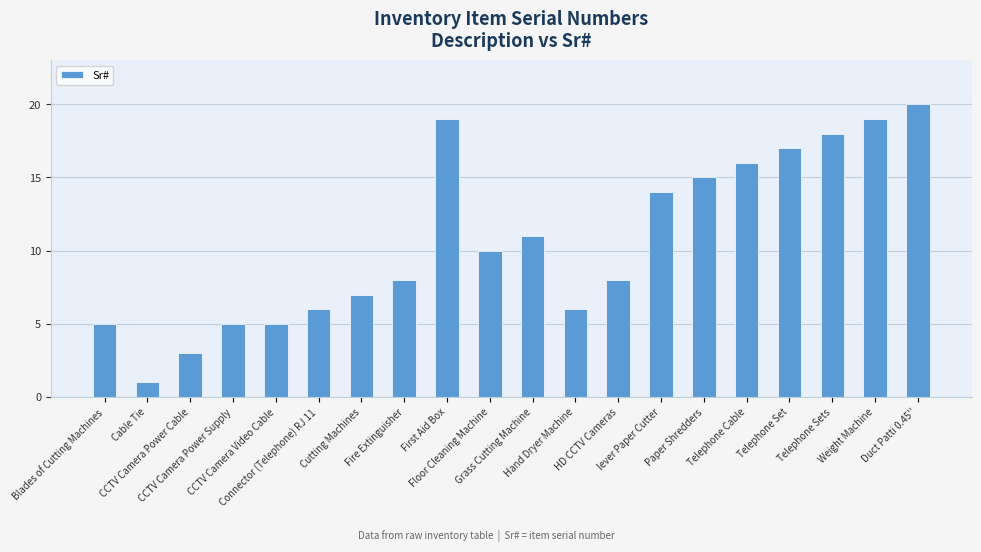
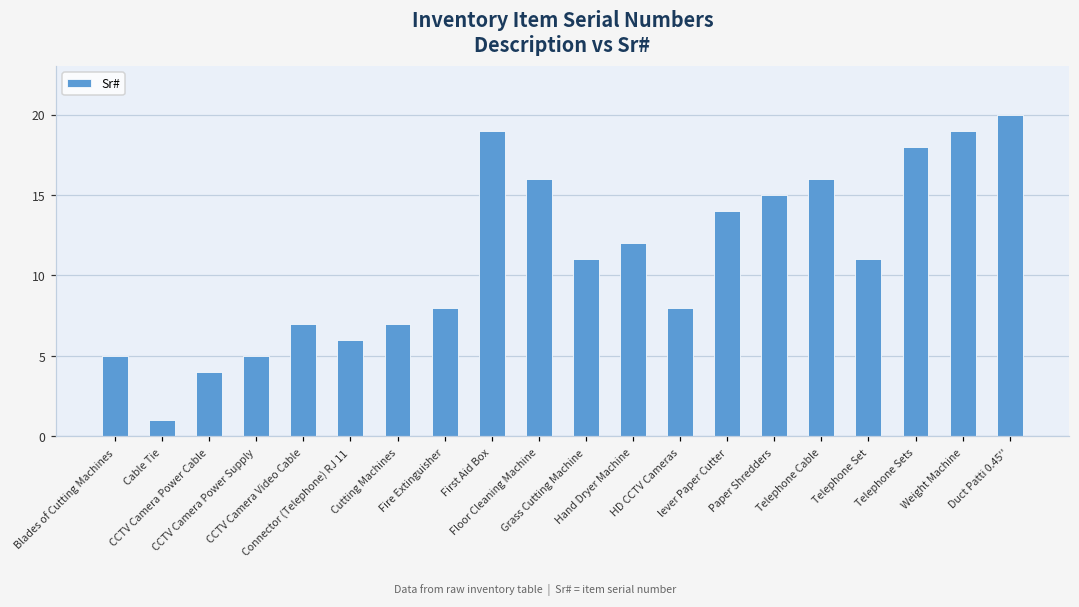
CCTV Camera Power Cable: 3 -> 4
CCTV Camera Video Cable: 5 -> 7
Floor Cleaning Machine: 10 -> 16
Hand Dryer Machine: 6 -> 12
Telephone Set: 17 -> 11
